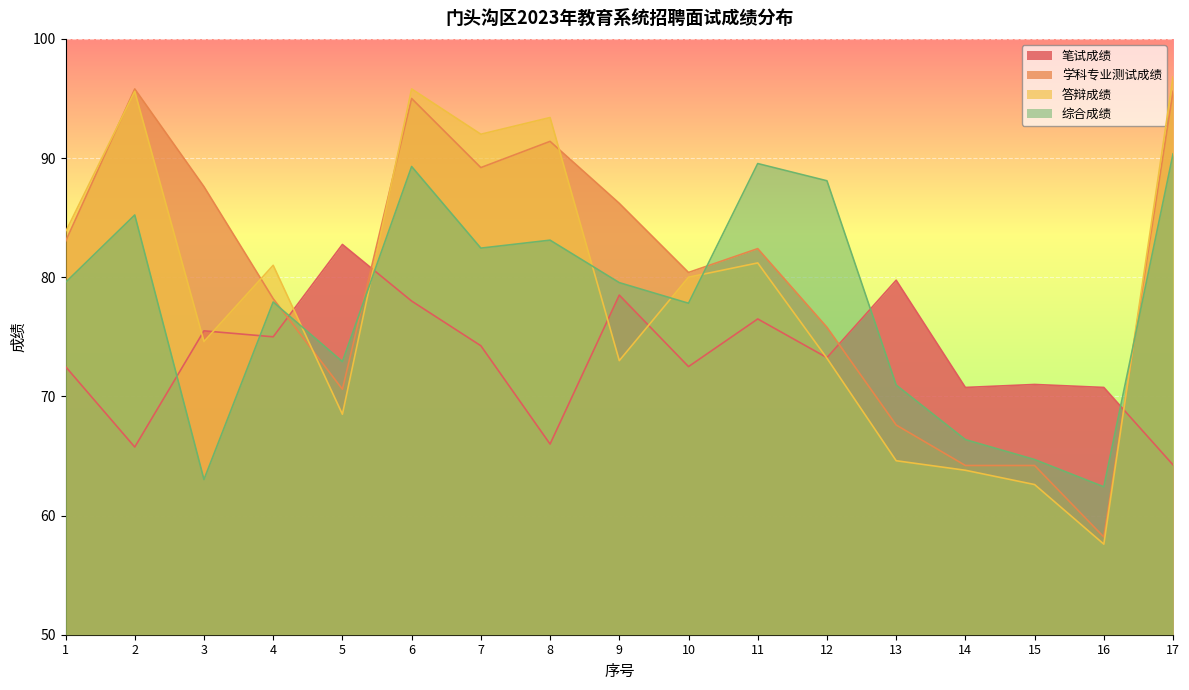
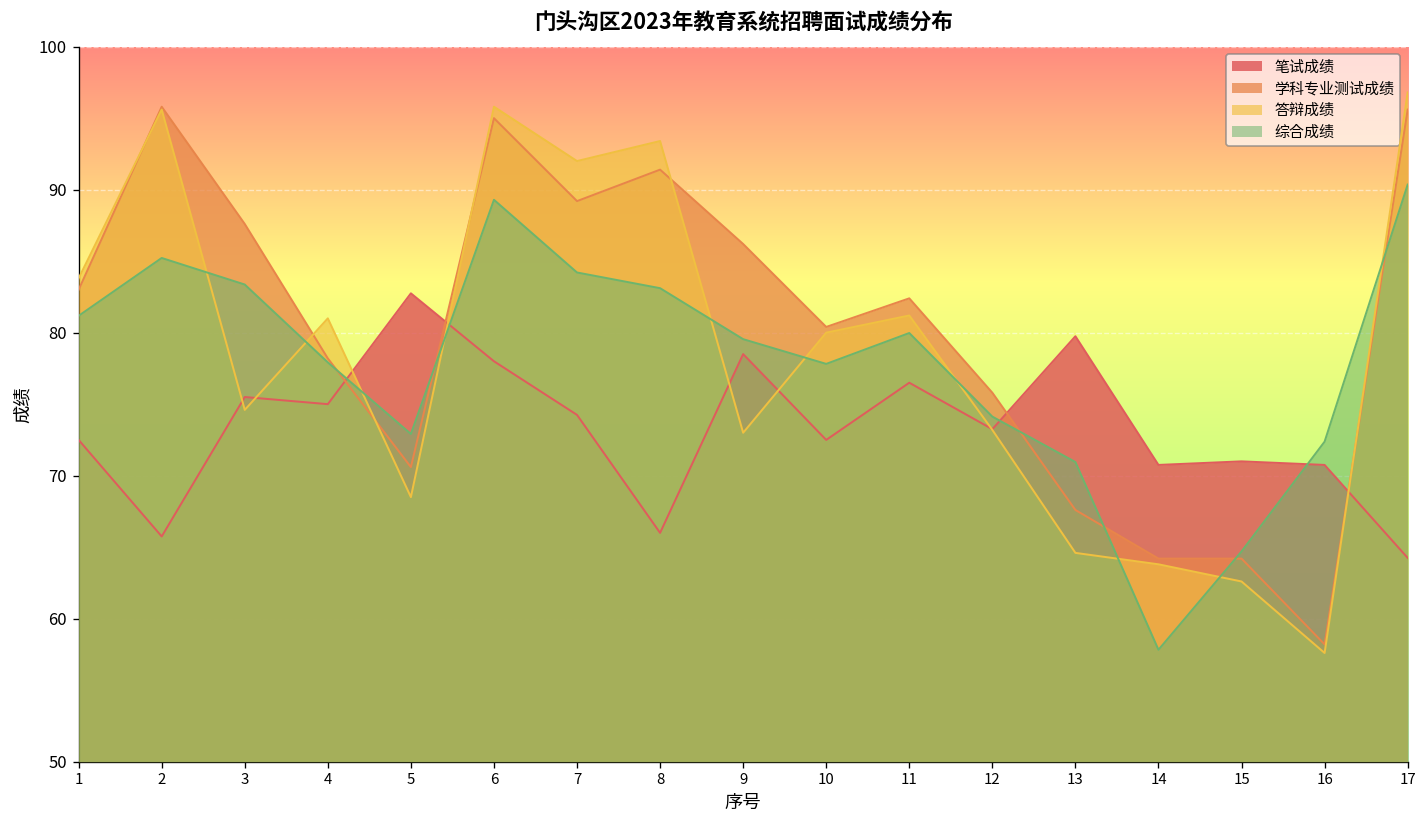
综合成绩, 1: 79.6 -> 81.2
综合成绩, 3: 63.0 -> 83.4
综合成绩, 7: 82.4 -> 84.2
综合成绩, 11: 89.5 -> 80.0
综合成绩, 12: 88.1 -> 74.1
综合成绩, 14: 66.4 -> 57.8
综合成绩, 16: 62.4 -> 72.4
